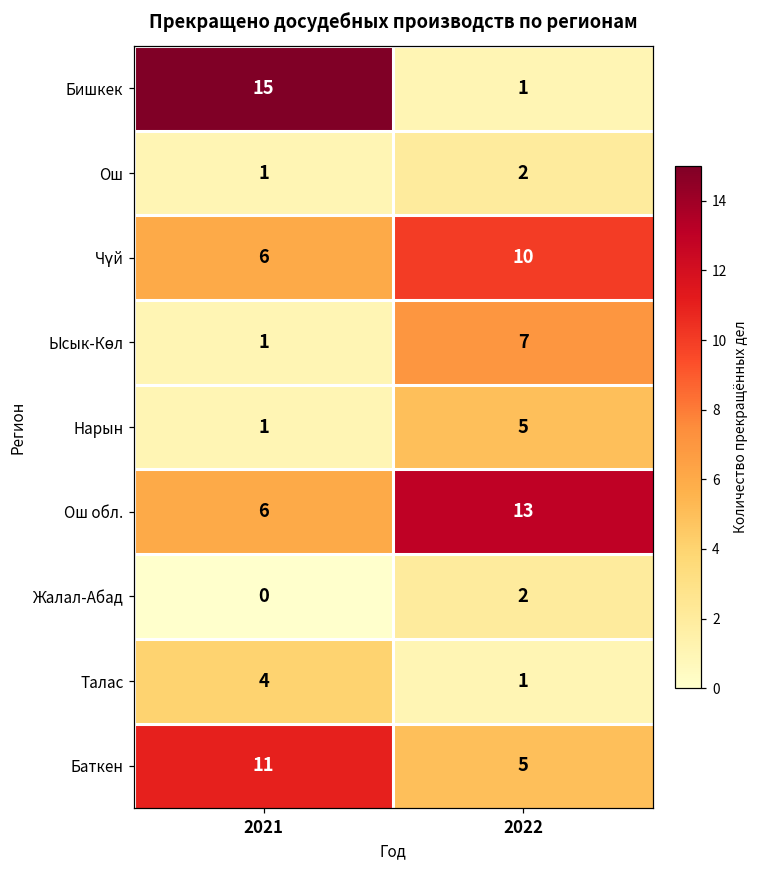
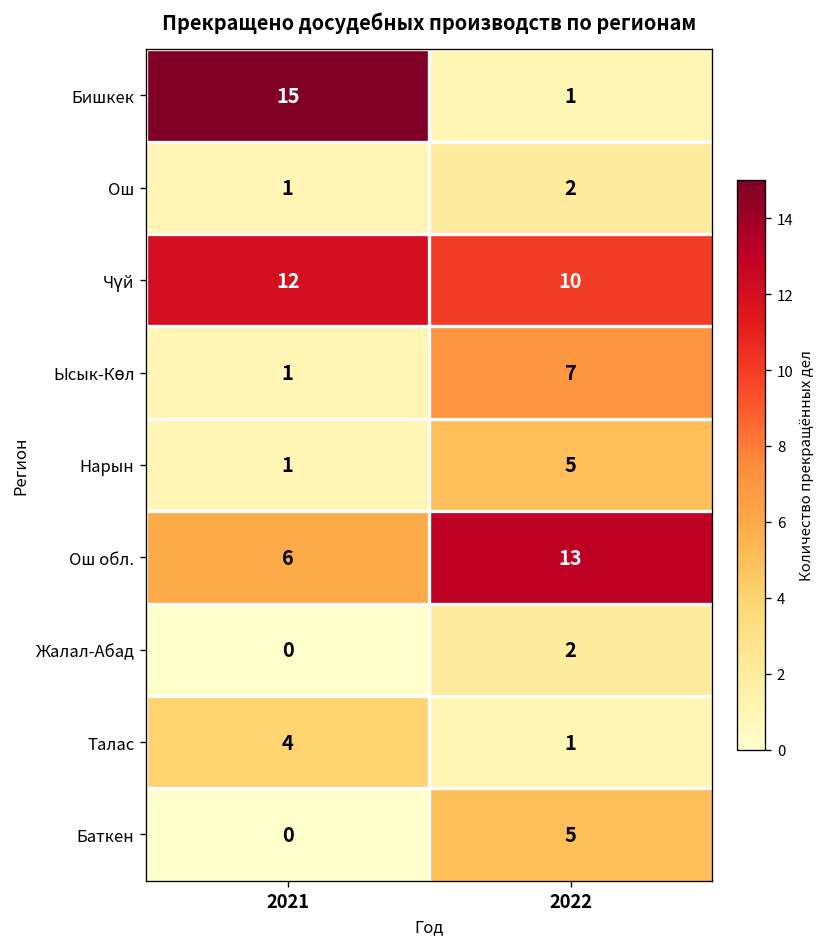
Чүй, 2021: 6 -> 12
Баткен, 2021: 11 -> 0
